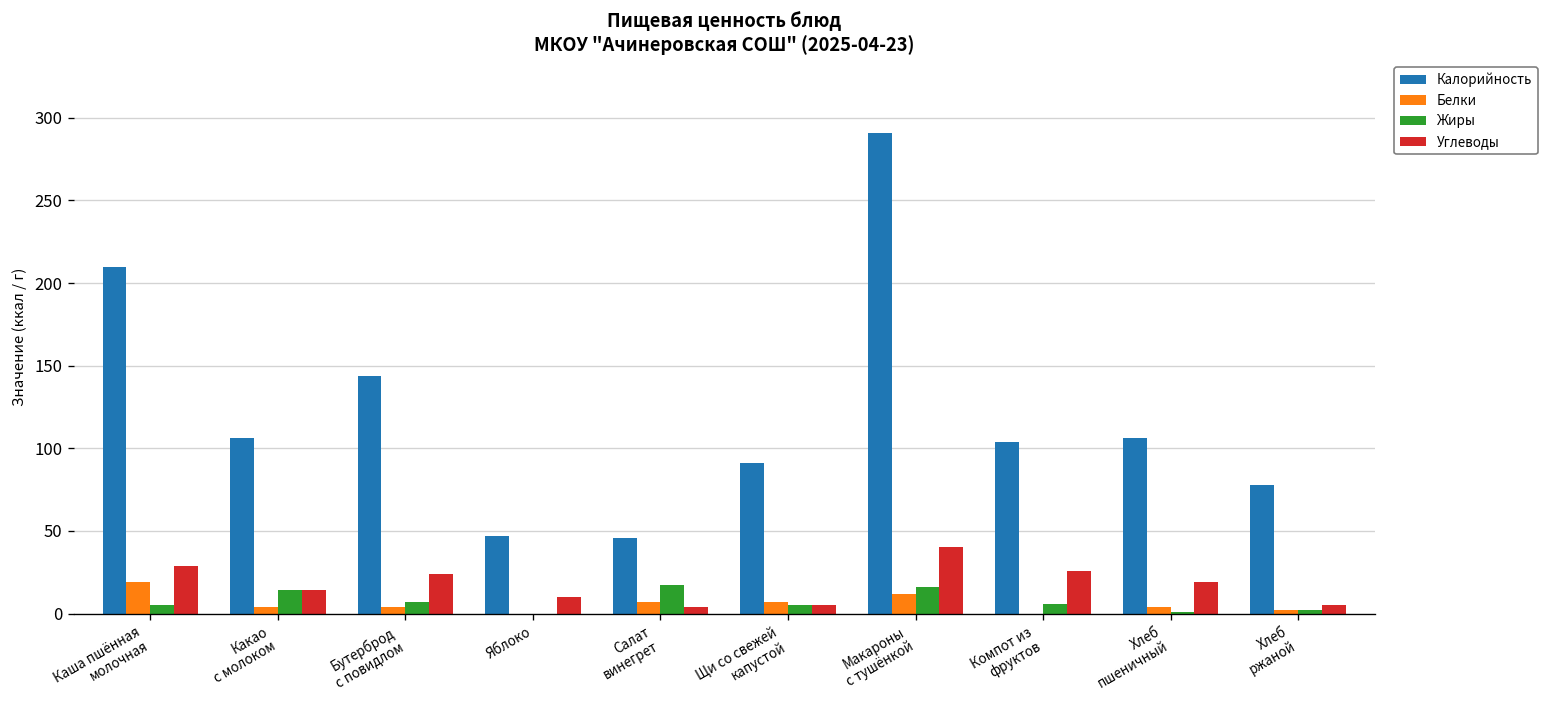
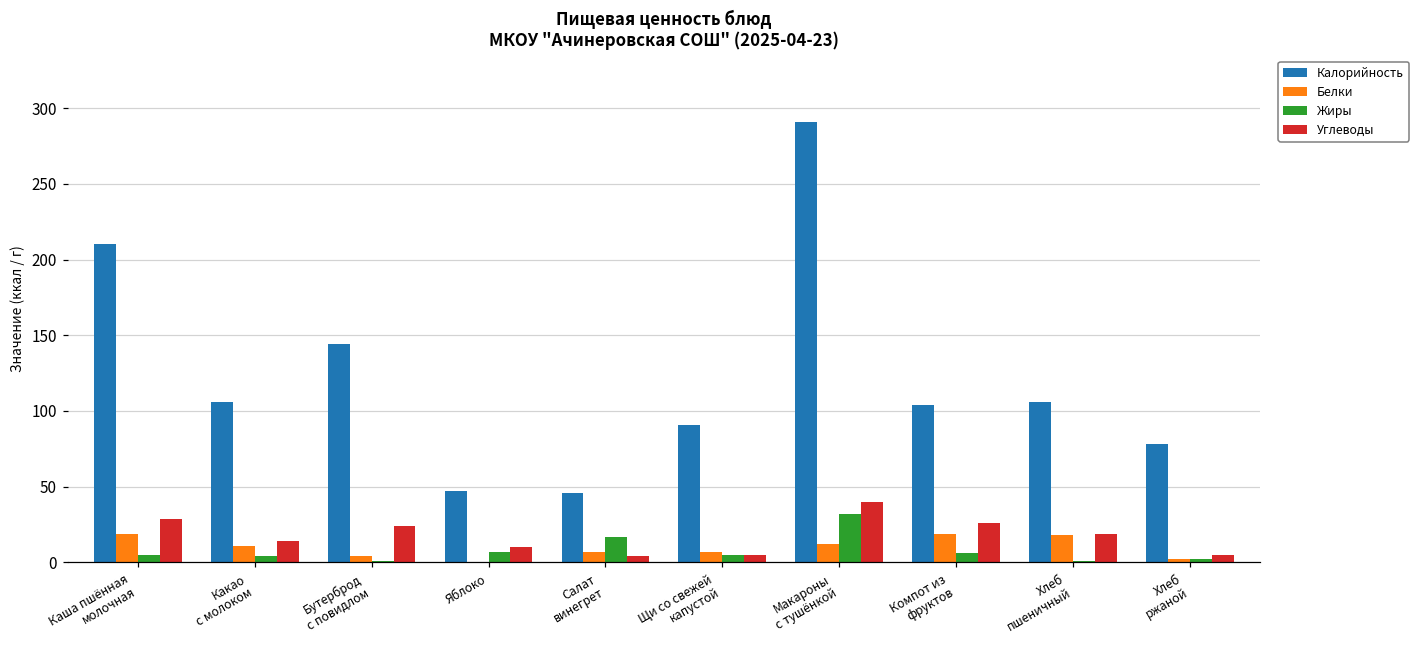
Белки, Какао с молоком: 4 -> 11
Жиры, Какао с молоком: 14 -> 4
Жиры, Бутерброд с повидлом: 7 -> 1
Жиры, Яблоко: 0 -> 7
Жиры, Макароны с тушёнкой: 16 -> 32
Белки, Компот из фруктов: 0 -> 19
Белки, Хлеб пшеничный: 4 -> 18
